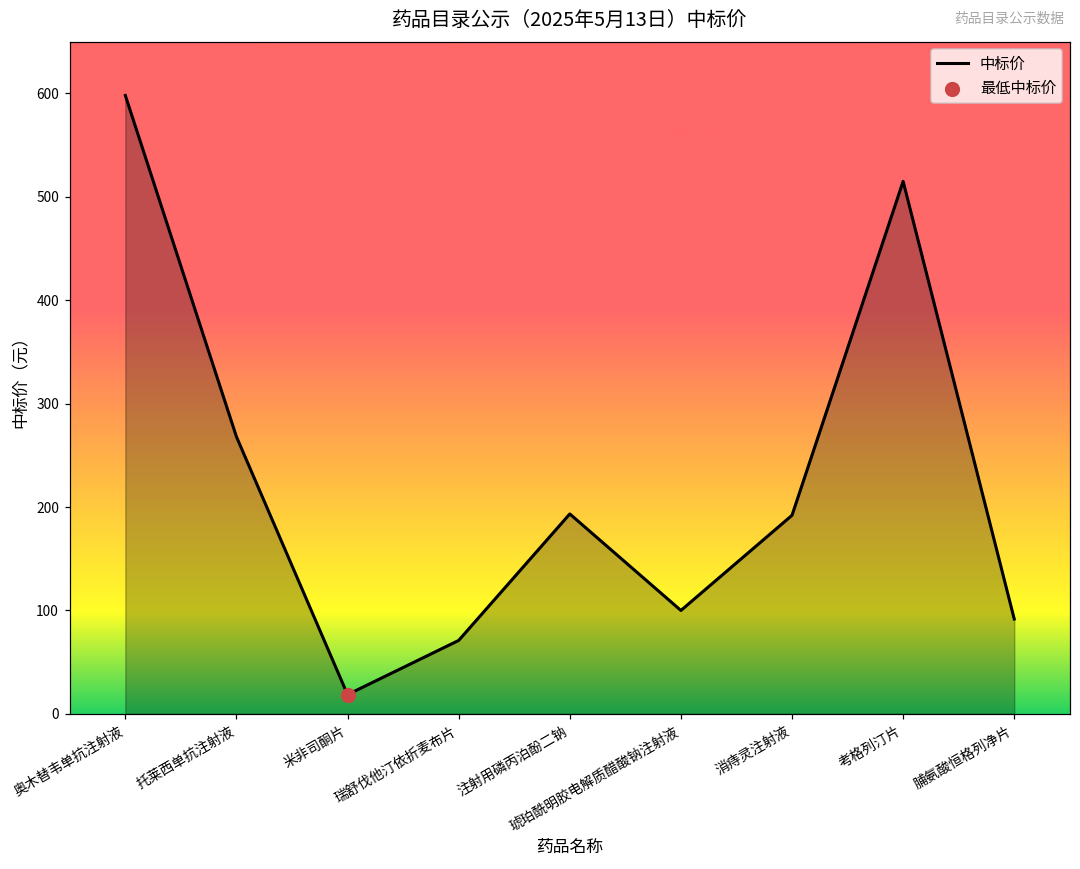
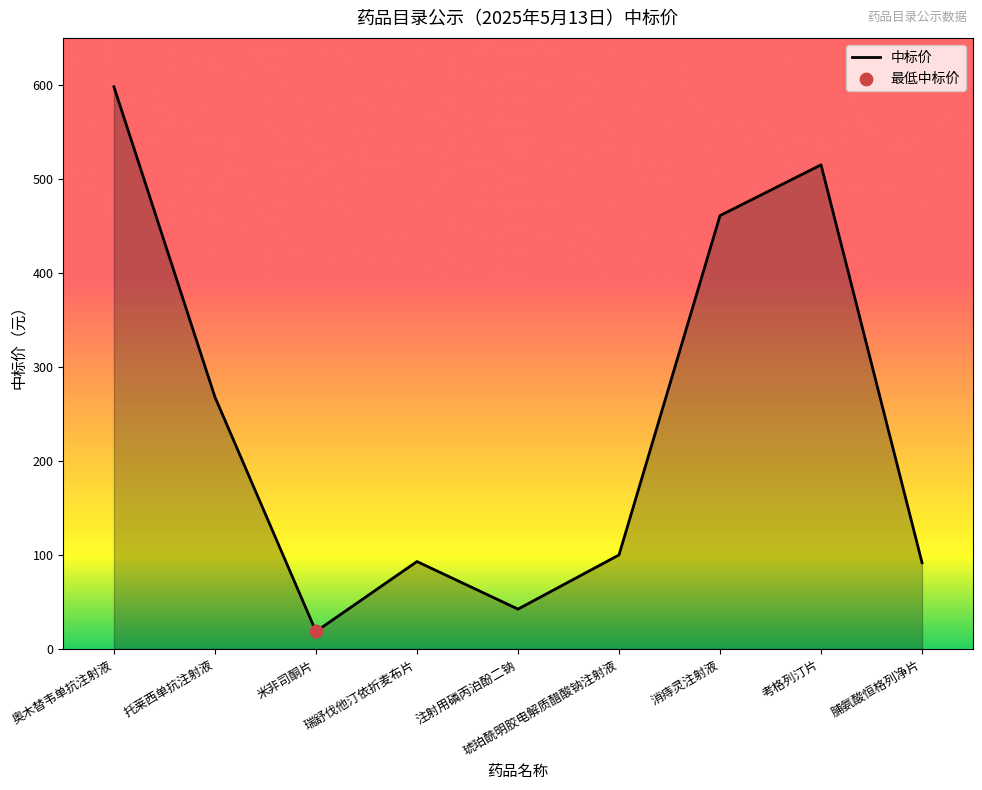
中标价, 瑞舒伐他汀依折麦布片: 70 -> 90
中标价, 注射用磷丙泊酚二钠: 190 -> 40
中标价, 消痔灵注射液: 190 -> 460
